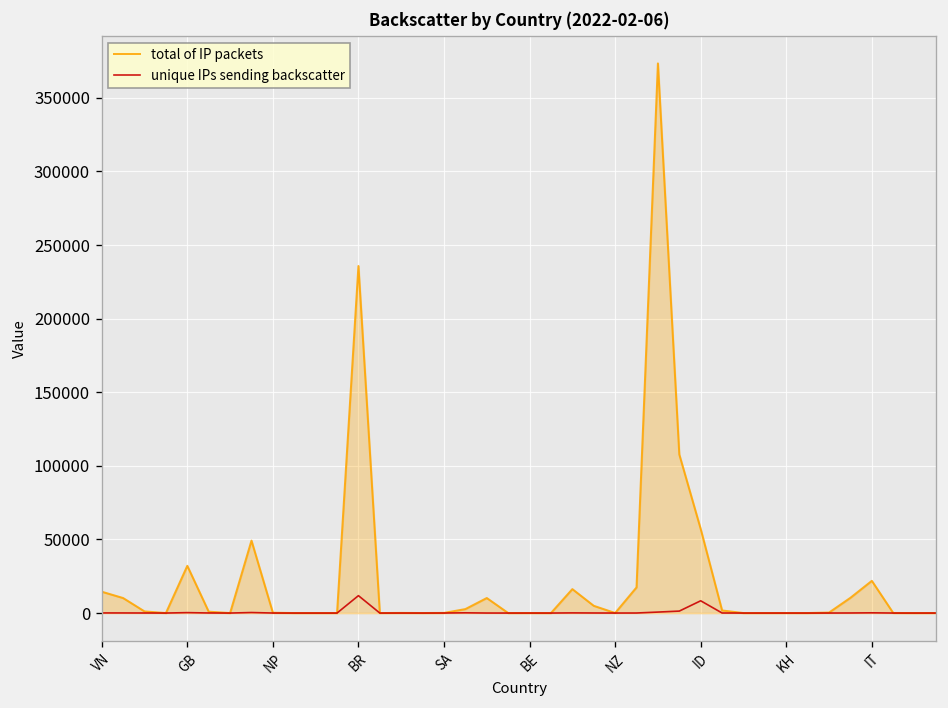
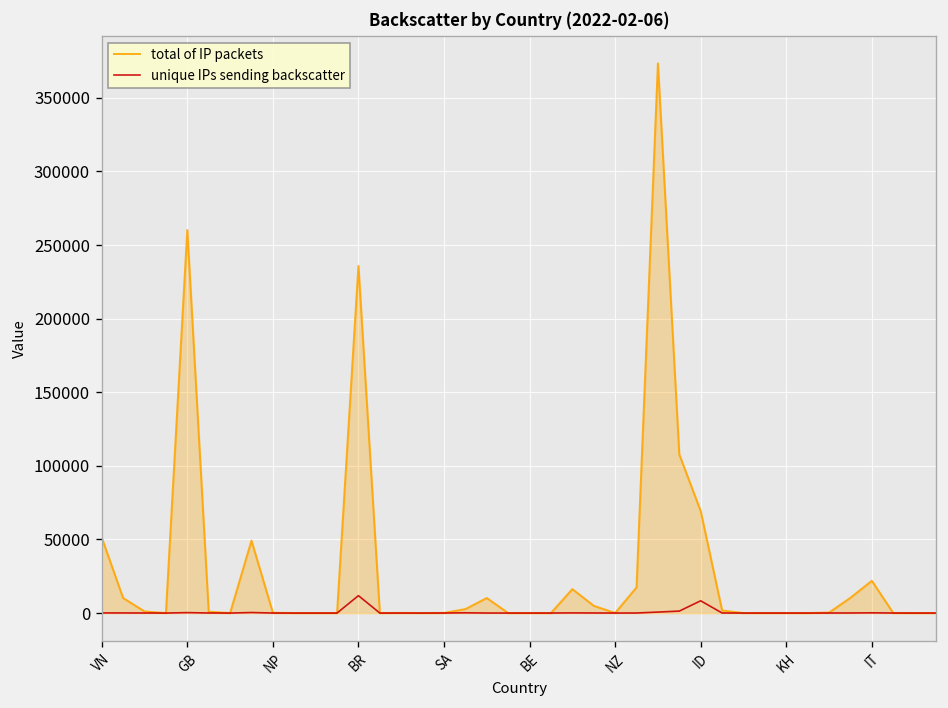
total of IP packets, VN: 15000 -> 51000
total of IP packets, GB: 32000 -> 260000
total of IP packets, ID: 57000 -> 69000
